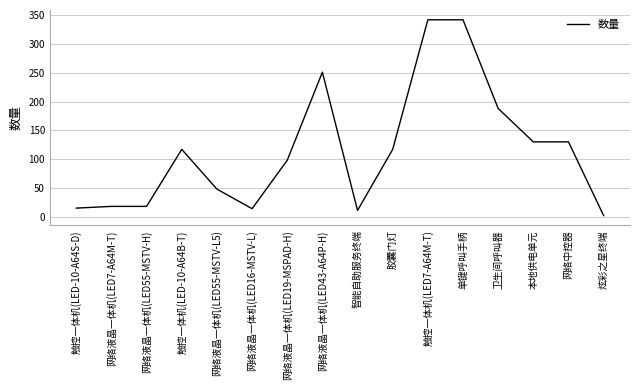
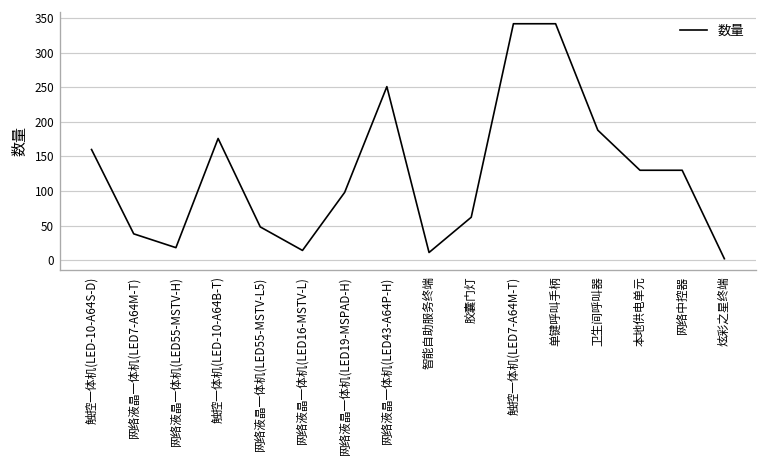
触控一体机(LED-10-A64S-D): 20 -> 160
网络液晶一体机(LED7-A64M-T): 20 -> 40
触控一体机(LED-10-A64B-T): 120 -> 180
胶囊门灯: 120 -> 60
